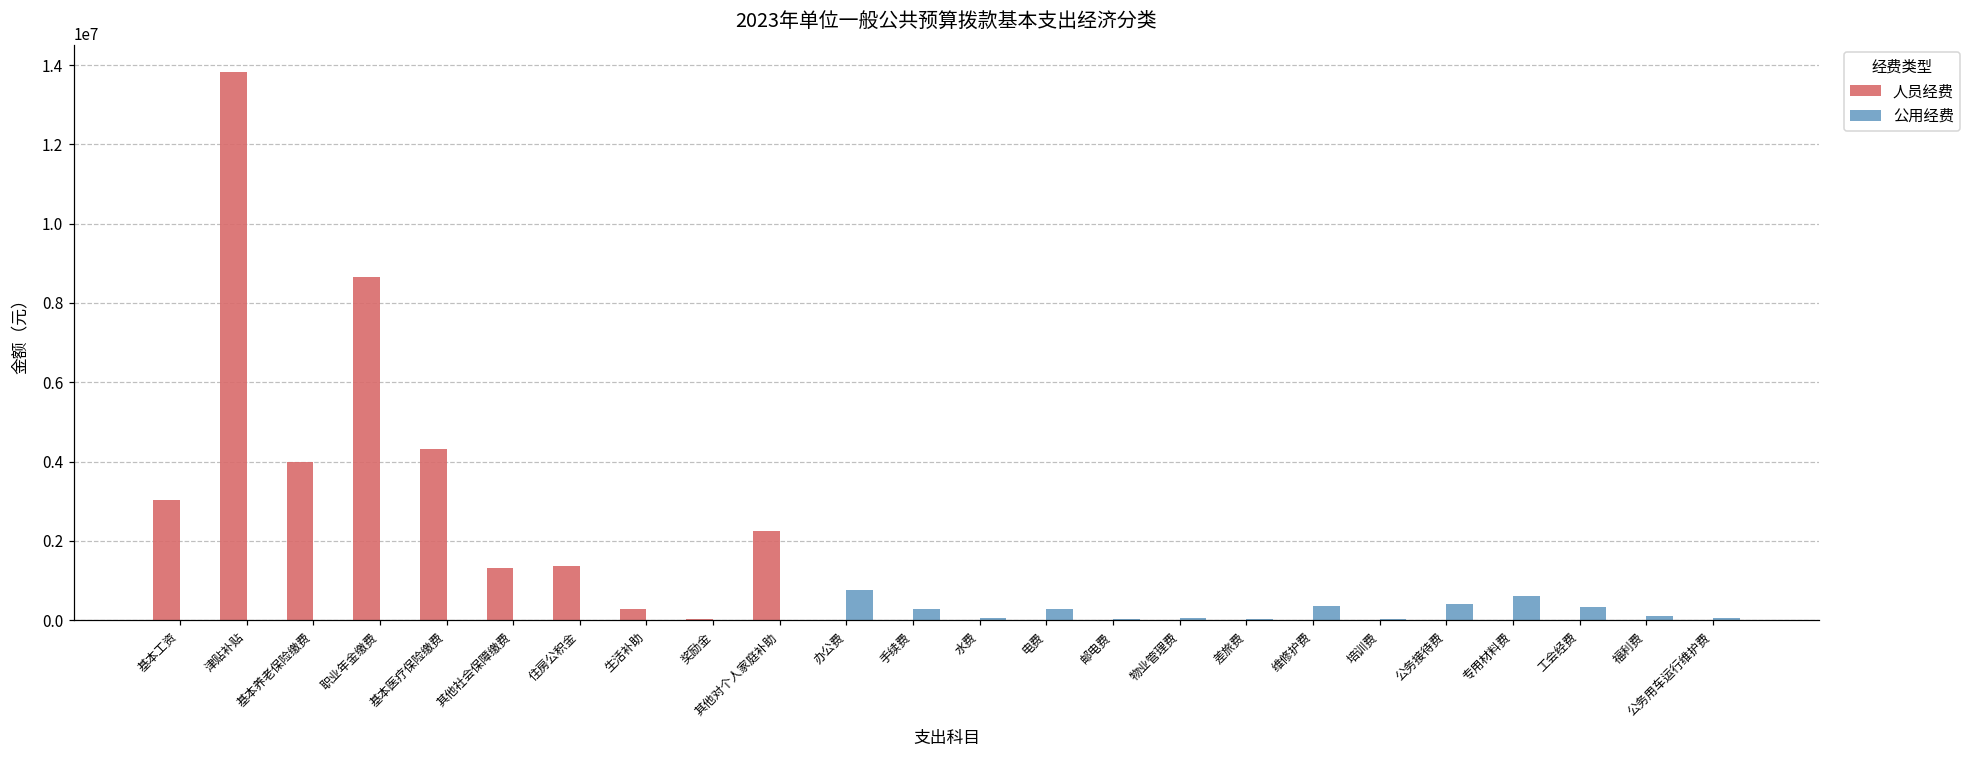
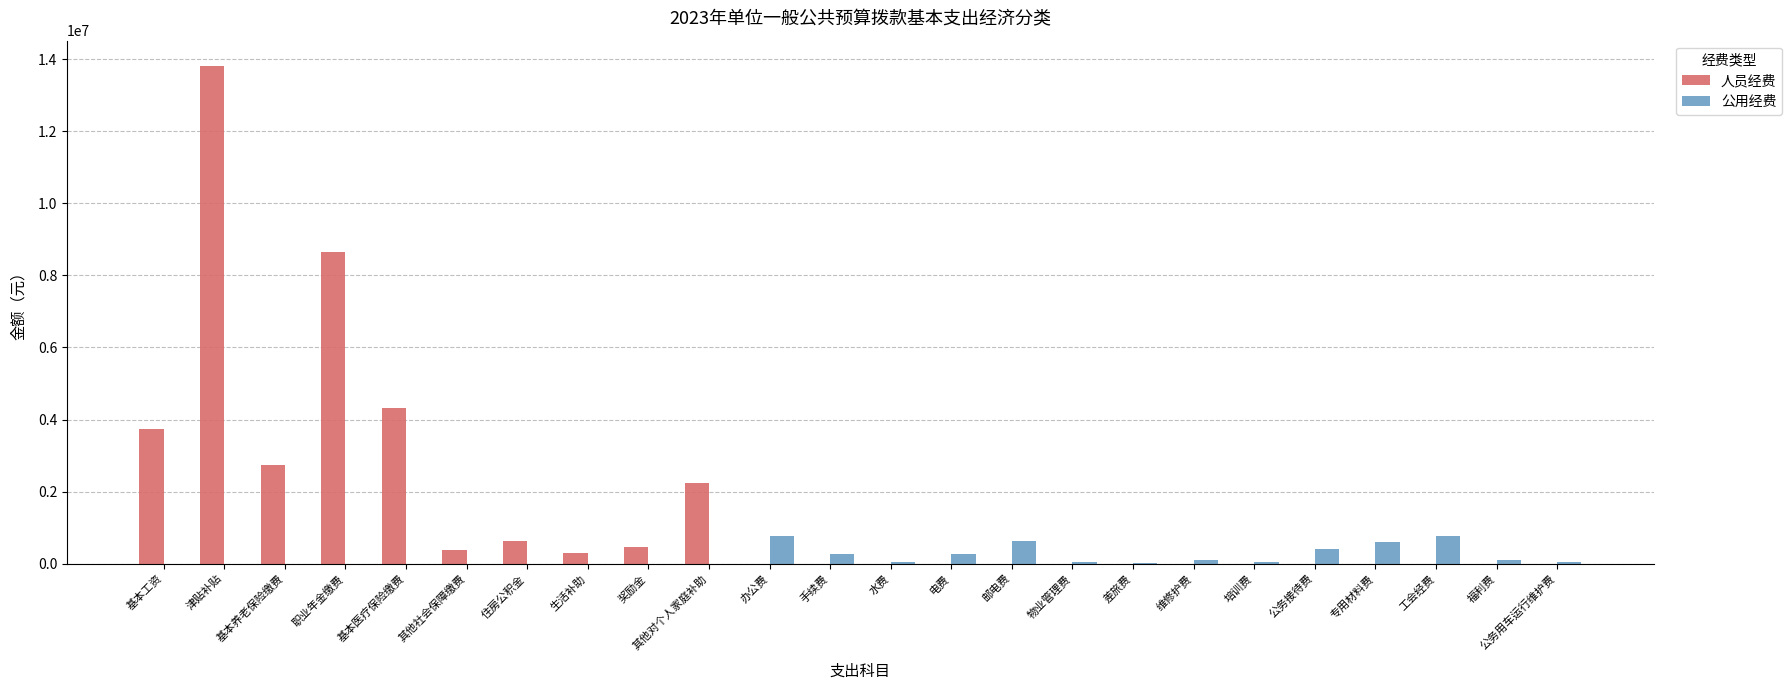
人员经费, 基本工资: 3000000 -> 3700000
人员经费, 基本养老保险缴费: 4000000 -> 2700000
人员经费, 其他社会保障缴费: 1300000 -> 400000
人员经费, 住房公积金: 1400000 -> 600000
人员经费, 奖励金: 0 -> 500000
公用经费, 邮电费: 0 -> 600000
公用经费, 维修护费: 300000 -> 100000
公用经费, 工会经费: 300000 -> 800000
